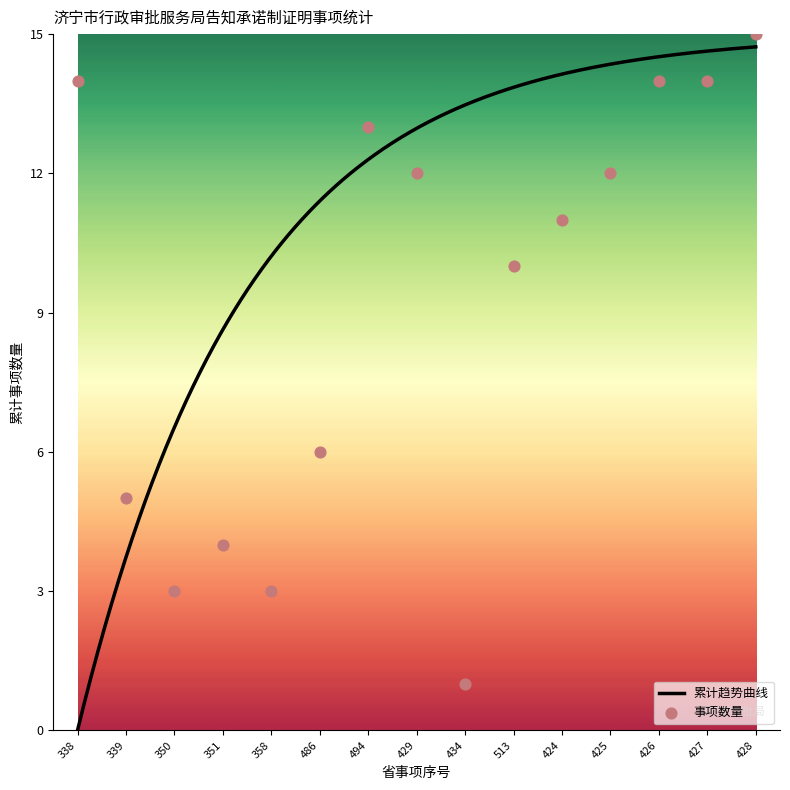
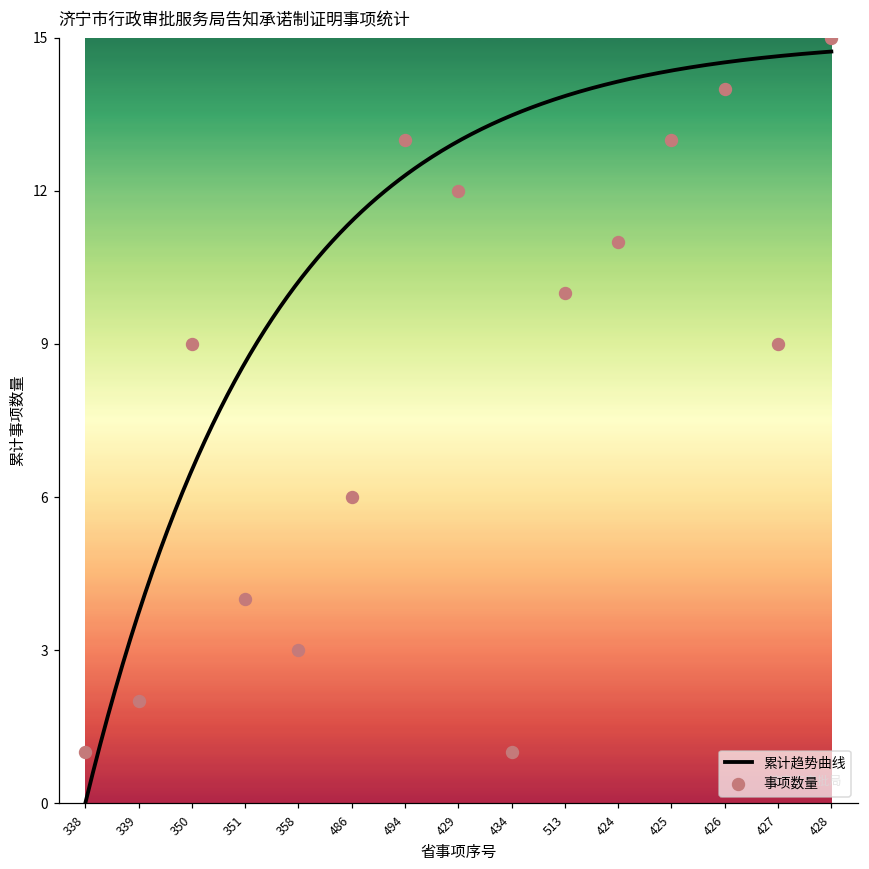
事项数量, 338: 14 -> 1
事项数量, 339: 5 -> 2
事项数量, 350: 3 -> 9
事项数量, 425: 12 -> 13
事项数量, 427: 14 -> 9
